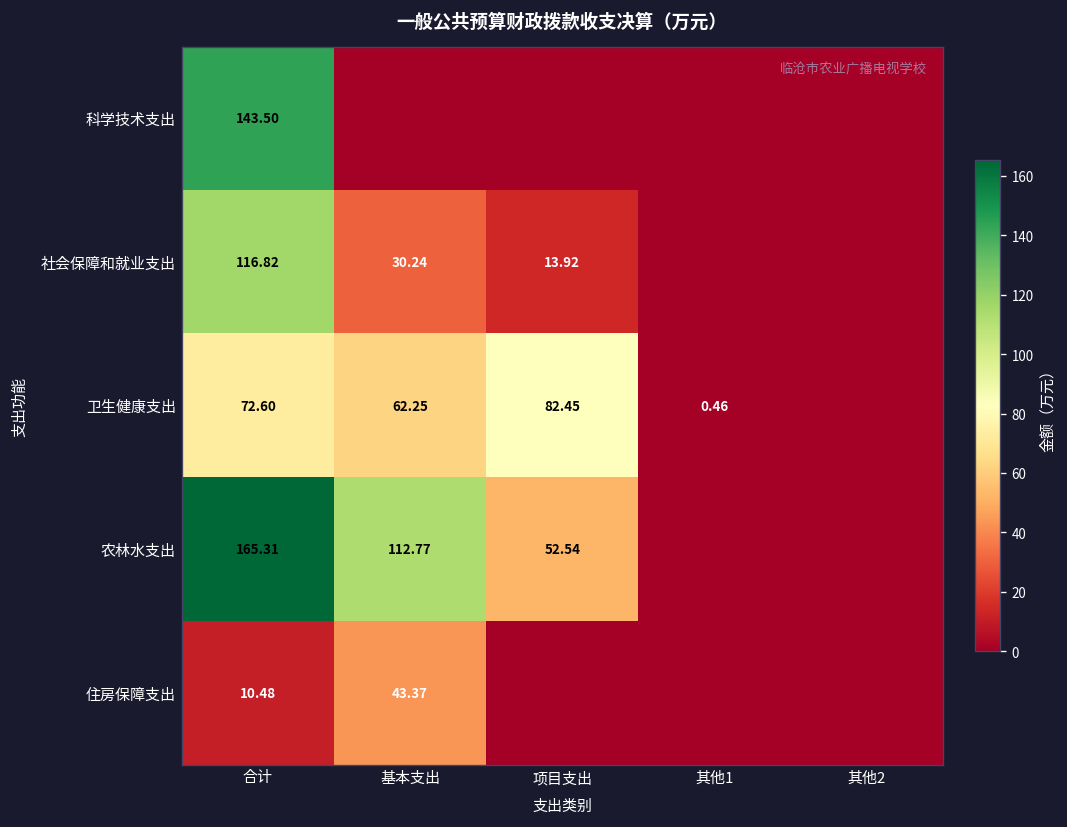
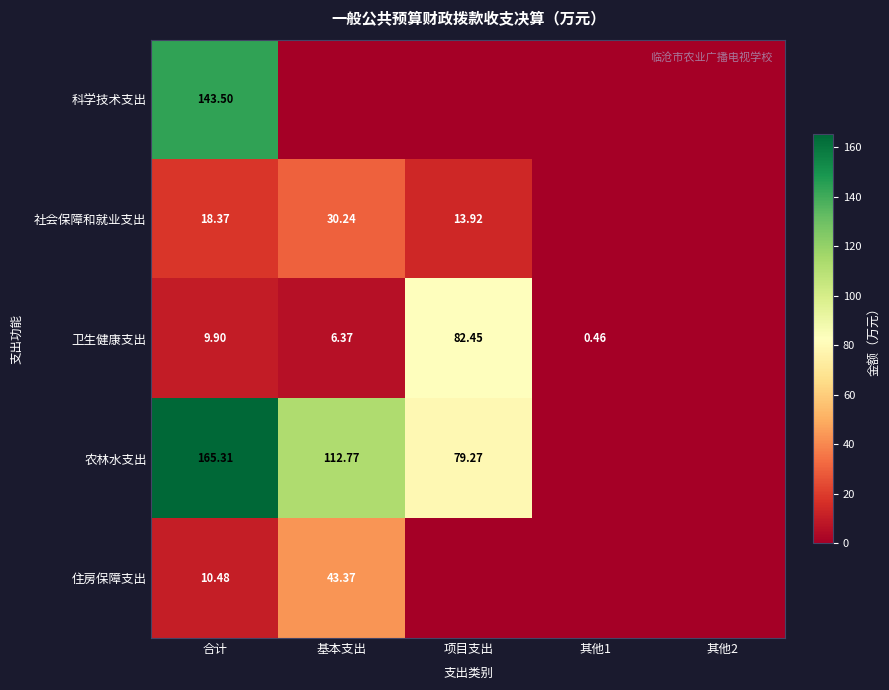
社会保障和就业支出, 合计: 116.82 -> 18.37
卫生健康支出, 合计: 72.60 -> 9.90
卫生健康支出, 基本支出: 62.25 -> 6.37
农林水支出, 项目支出: 52.54 -> 79.27
